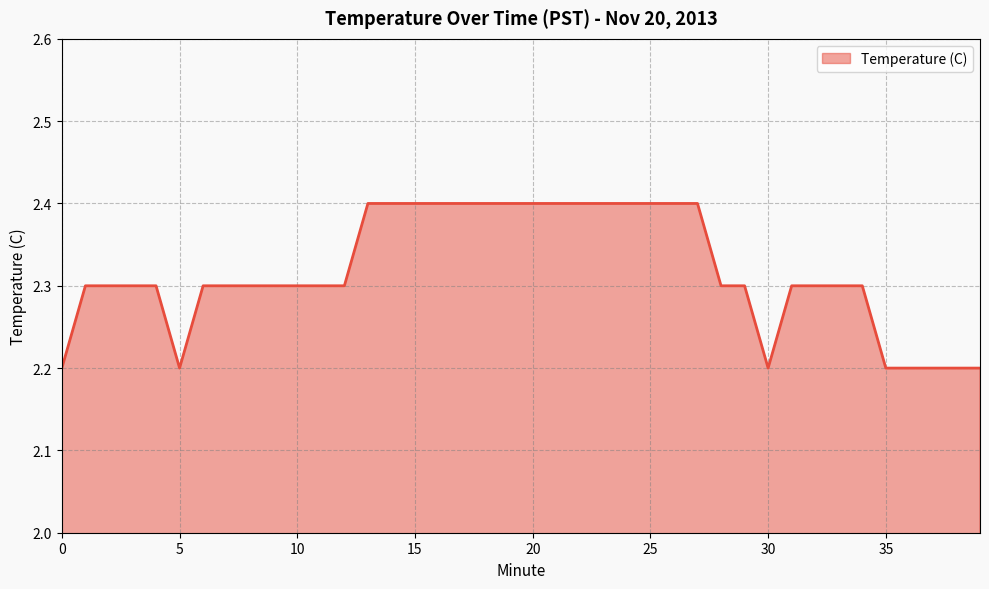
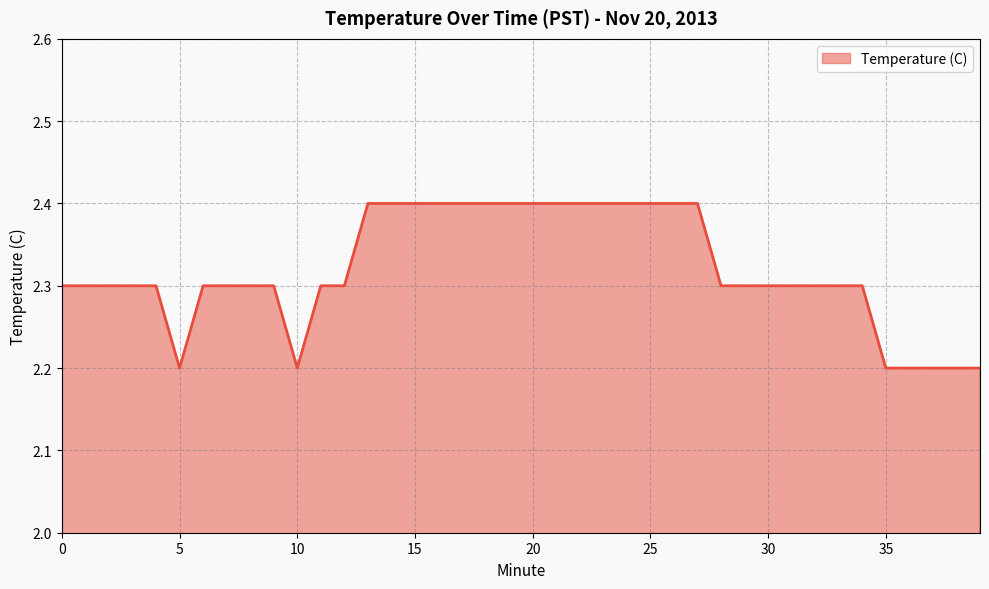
0: 2.2 -> 2.3
10: 2.3 -> 2.2
30: 2.2 -> 2.3
